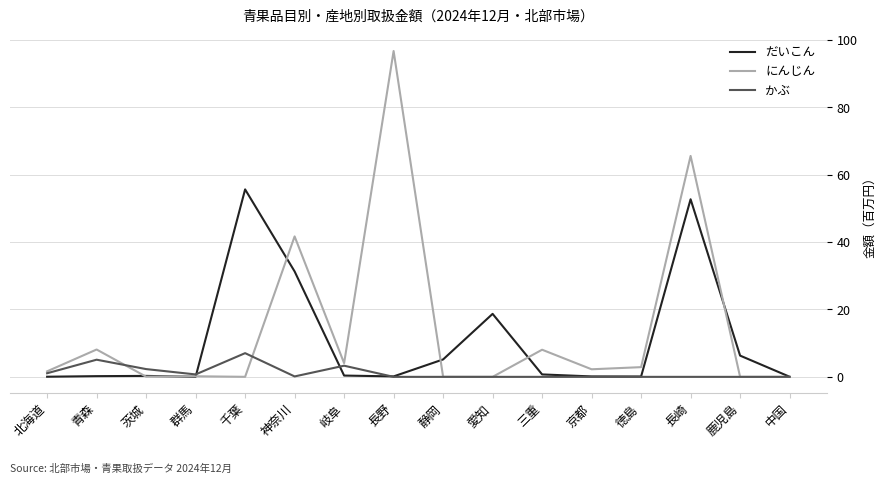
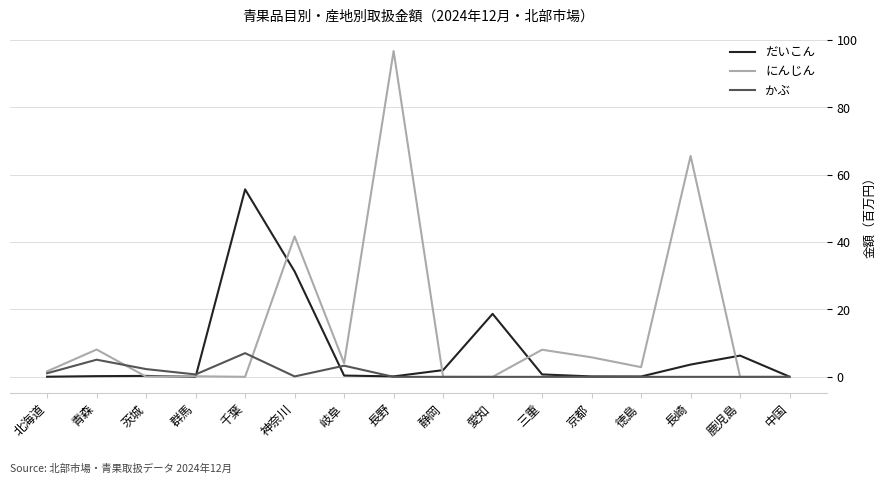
だいこん, 静岡: 5 -> 2
にんじん, 京都: 2 -> 6
だいこん, 長崎: 53 -> 4
